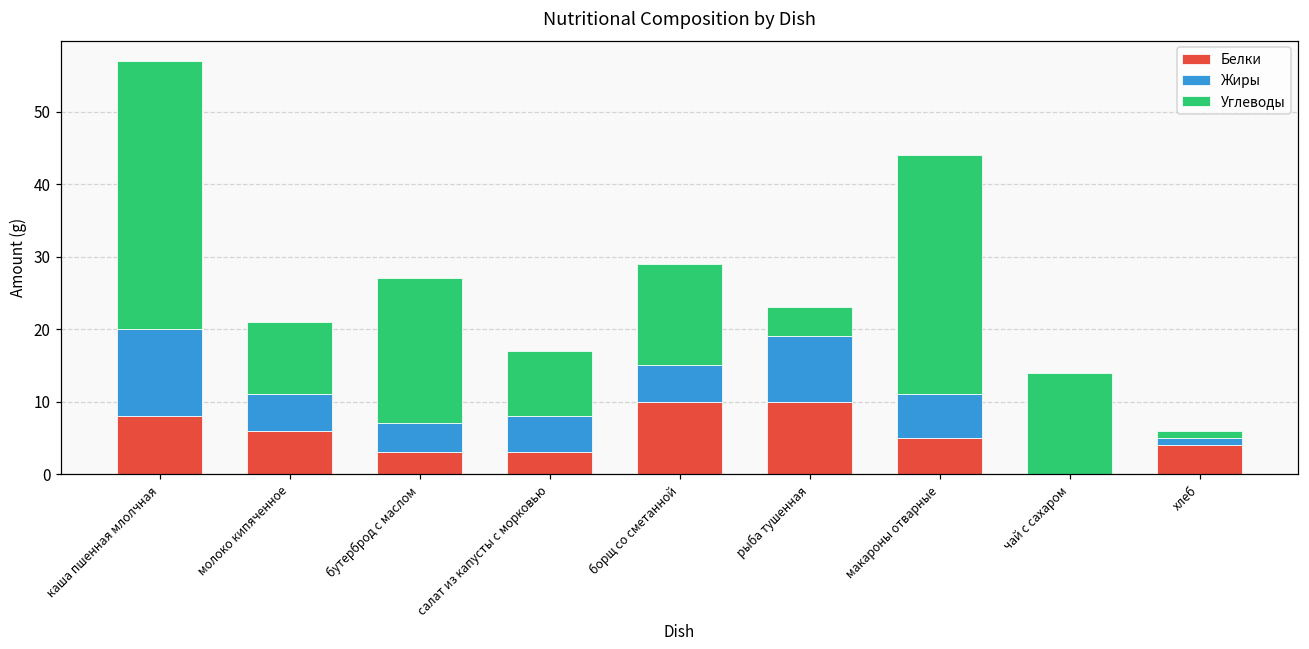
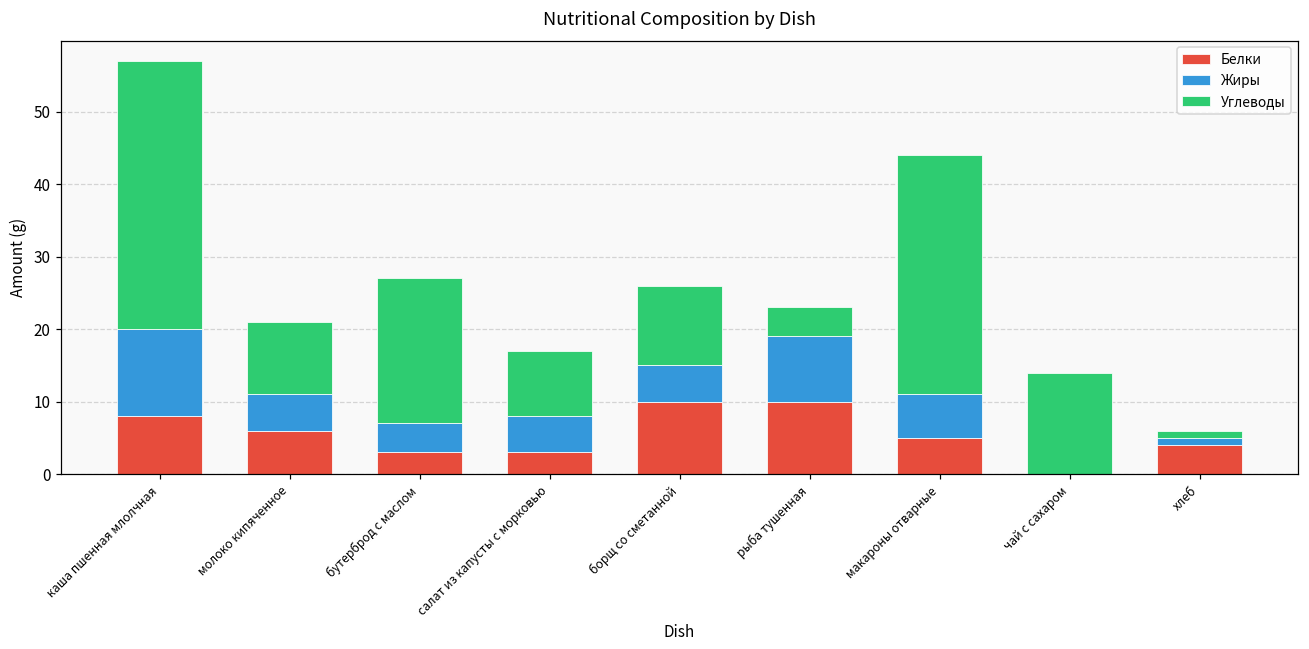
Углеводы, борщ со сметанной: 14 -> 11
